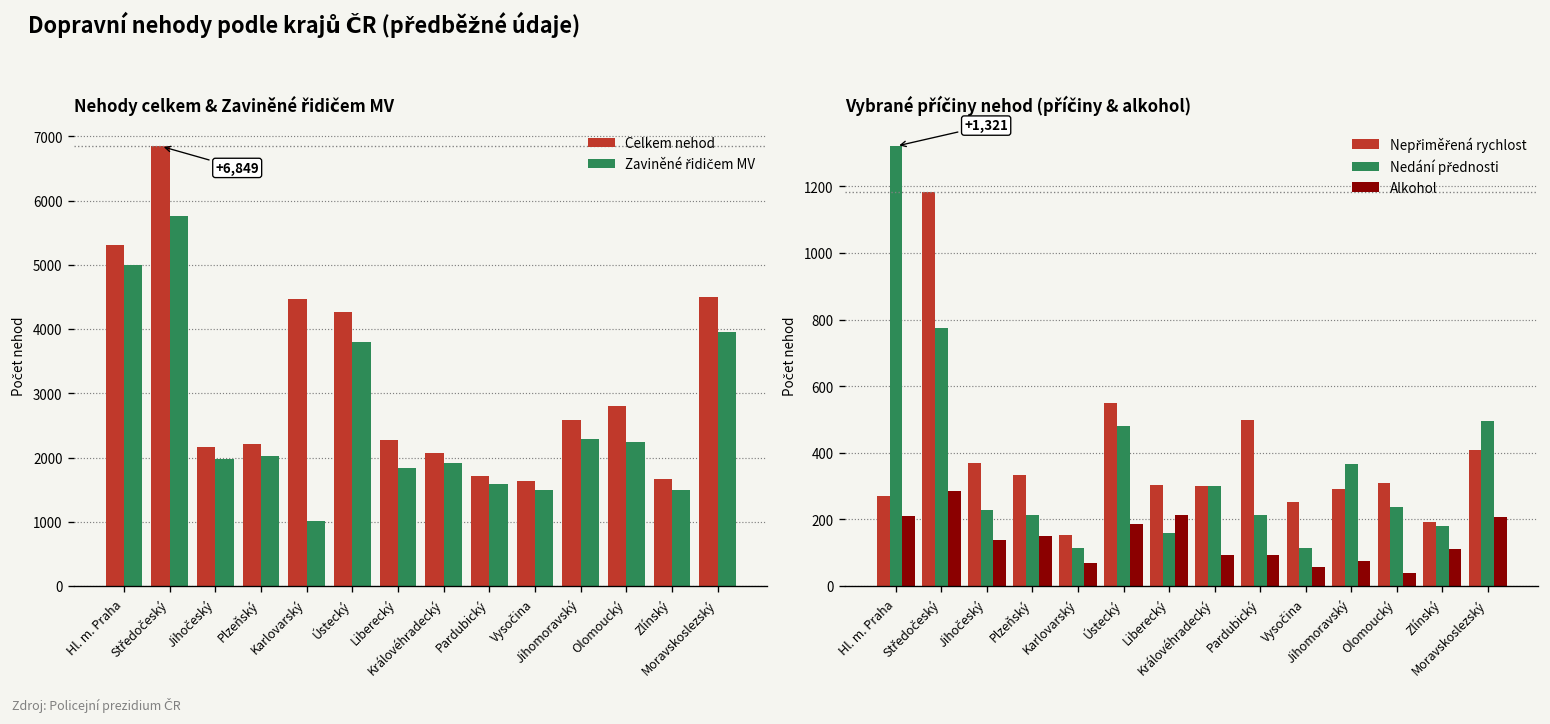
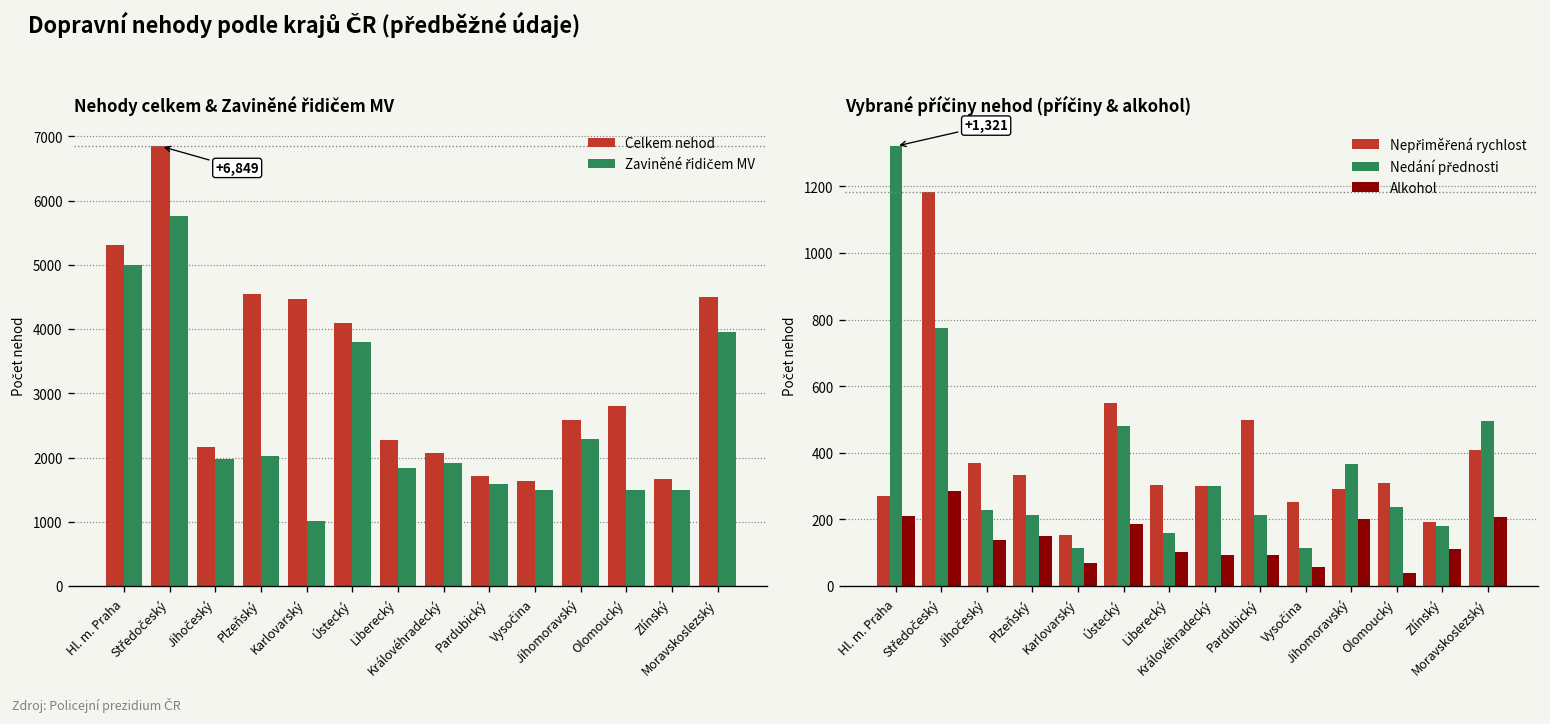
Nehody celkem & Zaviněné řidičem MV, Celkem nehod, Plzeňský: 2200 -> 4500
Nehody celkem & Zaviněné řidičem MV, Celkem nehod, Ústecký: 4300 -> 4100
Nehody celkem & Zaviněné řidičem MV, Zaviněné řidičem MV, Olomoucký: 2200 -> 1500
Vybrané příčiny nehod (příčiny & alkohol), Alkohol, Liberecký: 210 -> 100
Vybrané příčiny nehod (příčiny & alkohol), Alkohol, Jihomoravský: 80 -> 200
